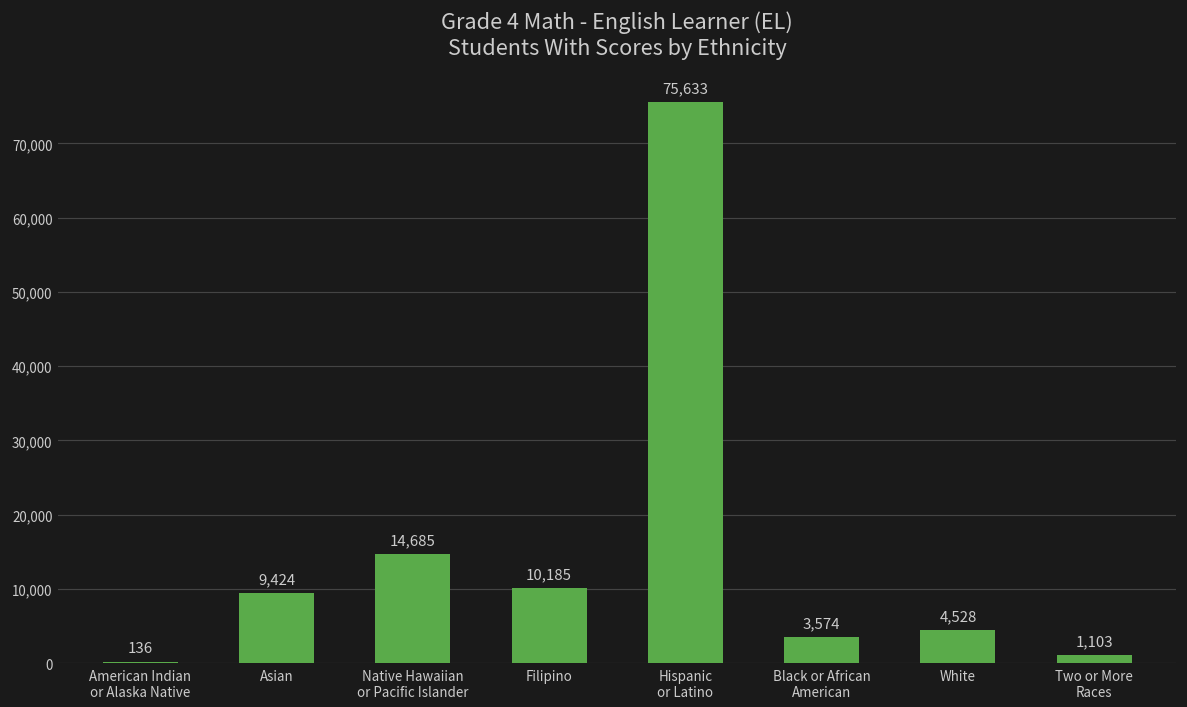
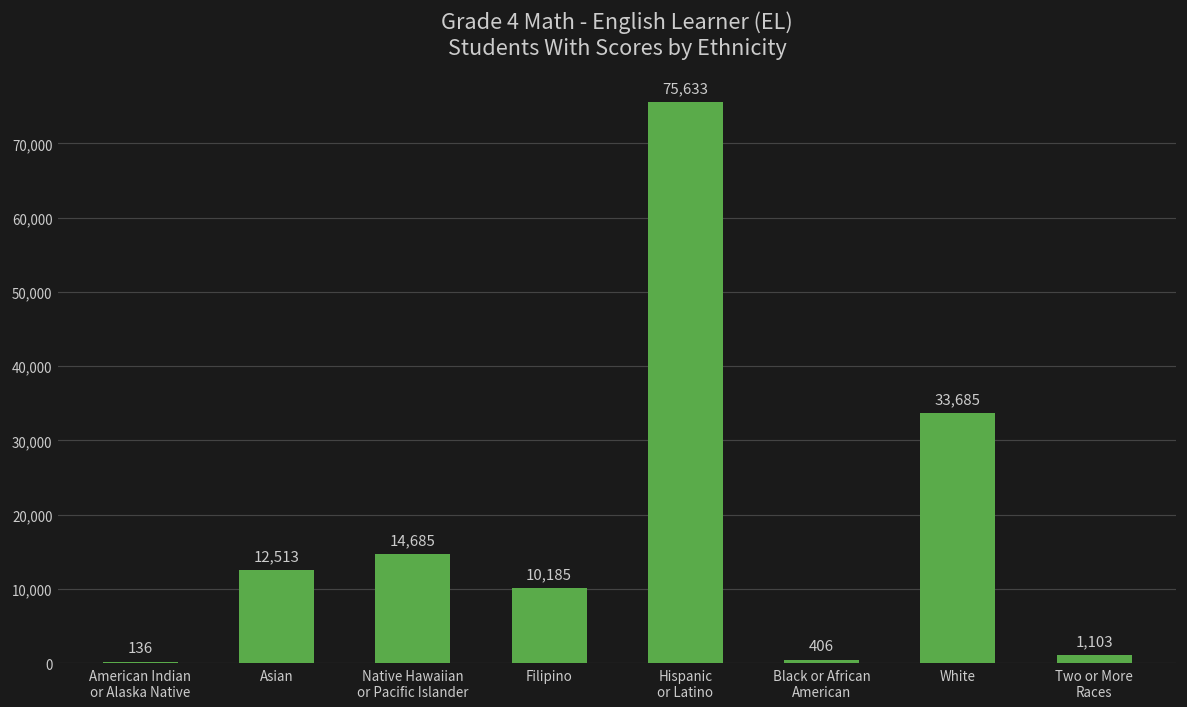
Asian: 9,424 -> 12,513
Black or African American: 3,574 -> 406
White: 4,528 -> 33,685
